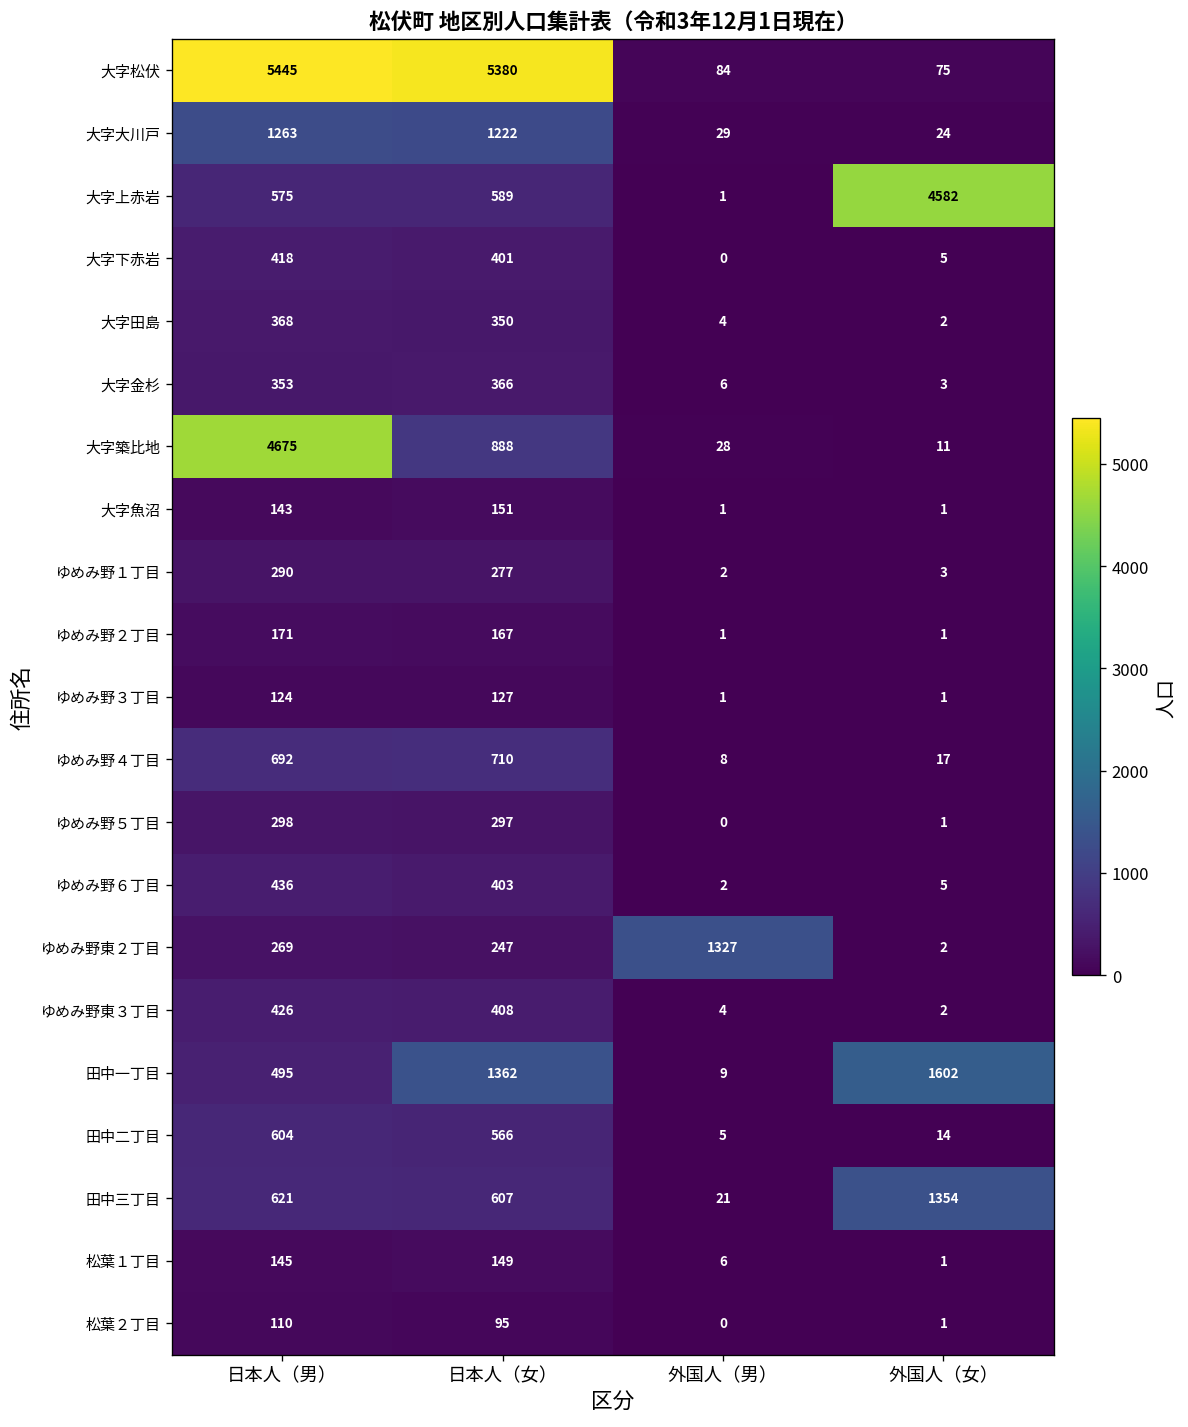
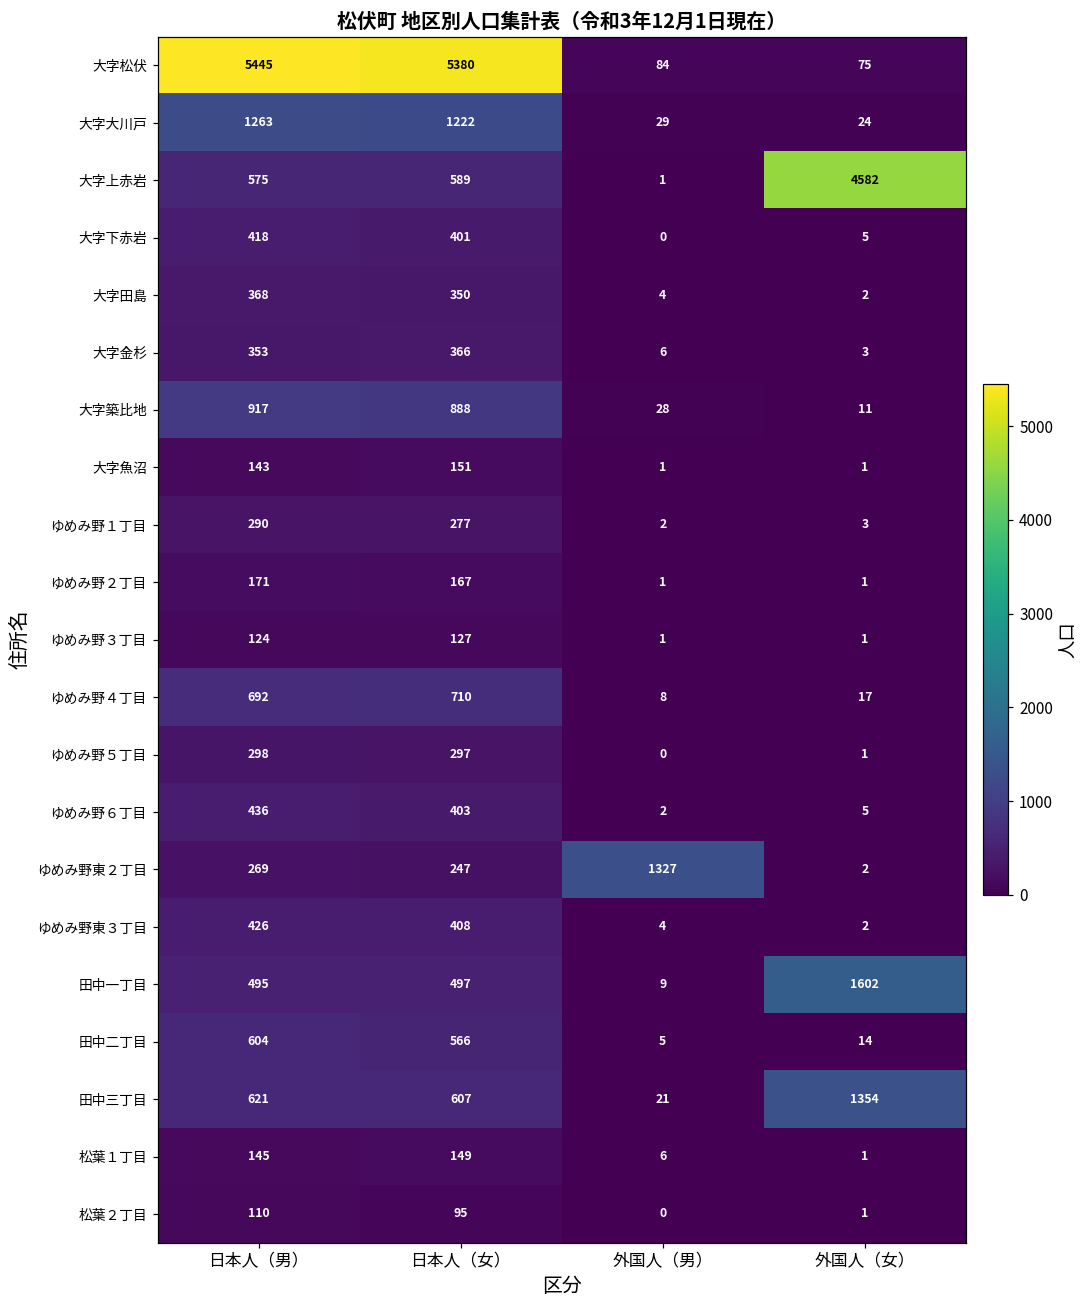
大字築比地, 日本人（男）: 4675 -> 917
田中一丁目, 日本人（女）: 1362 -> 497
